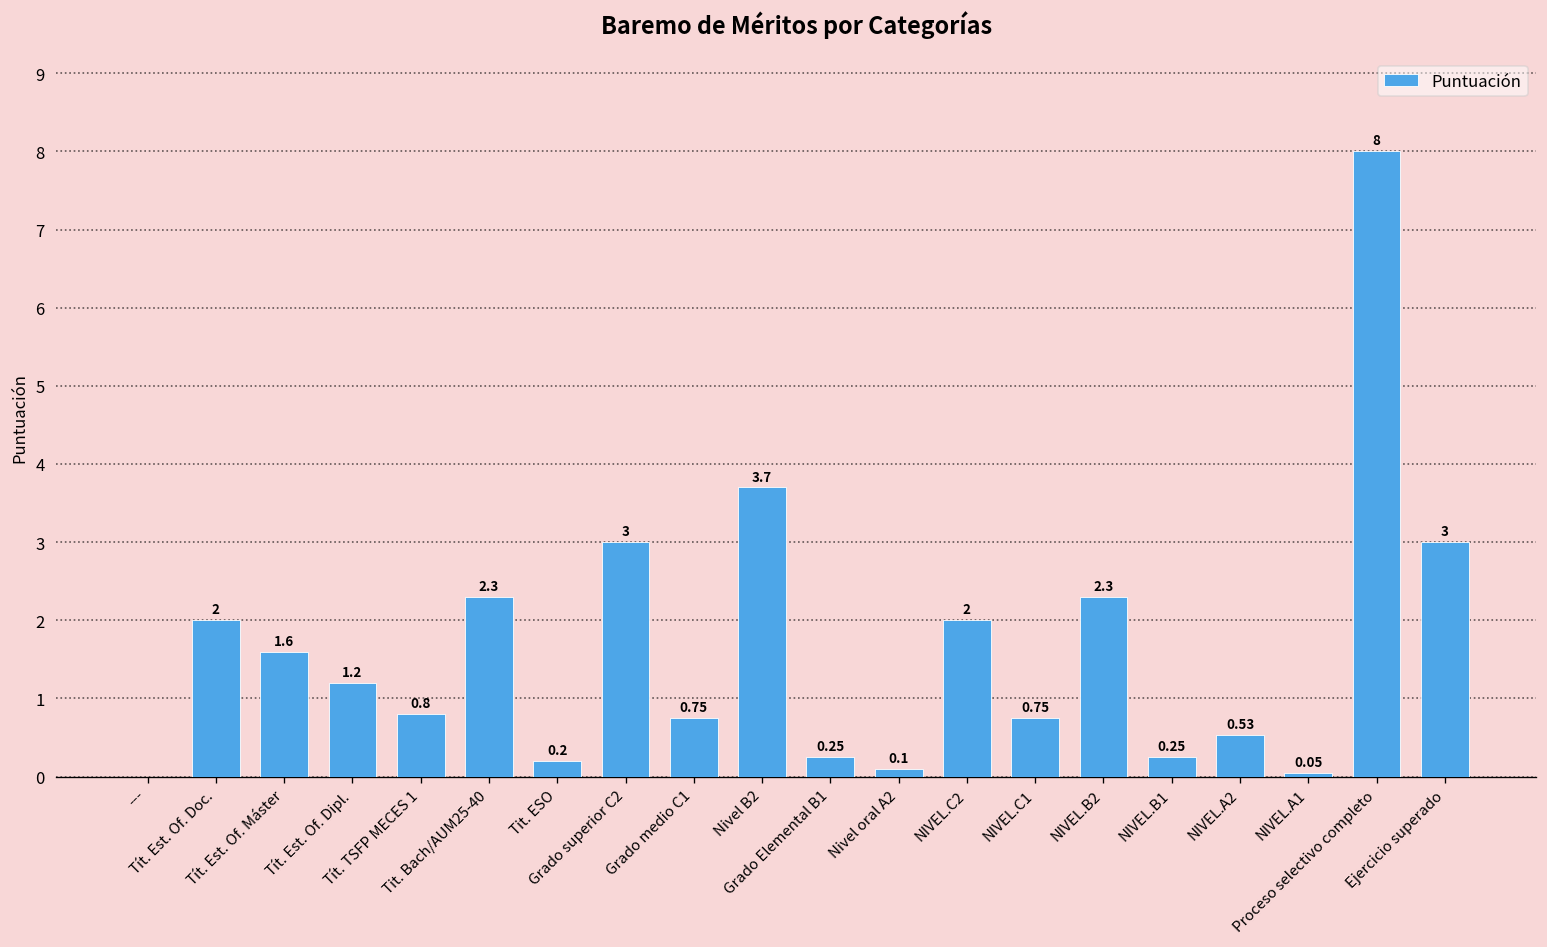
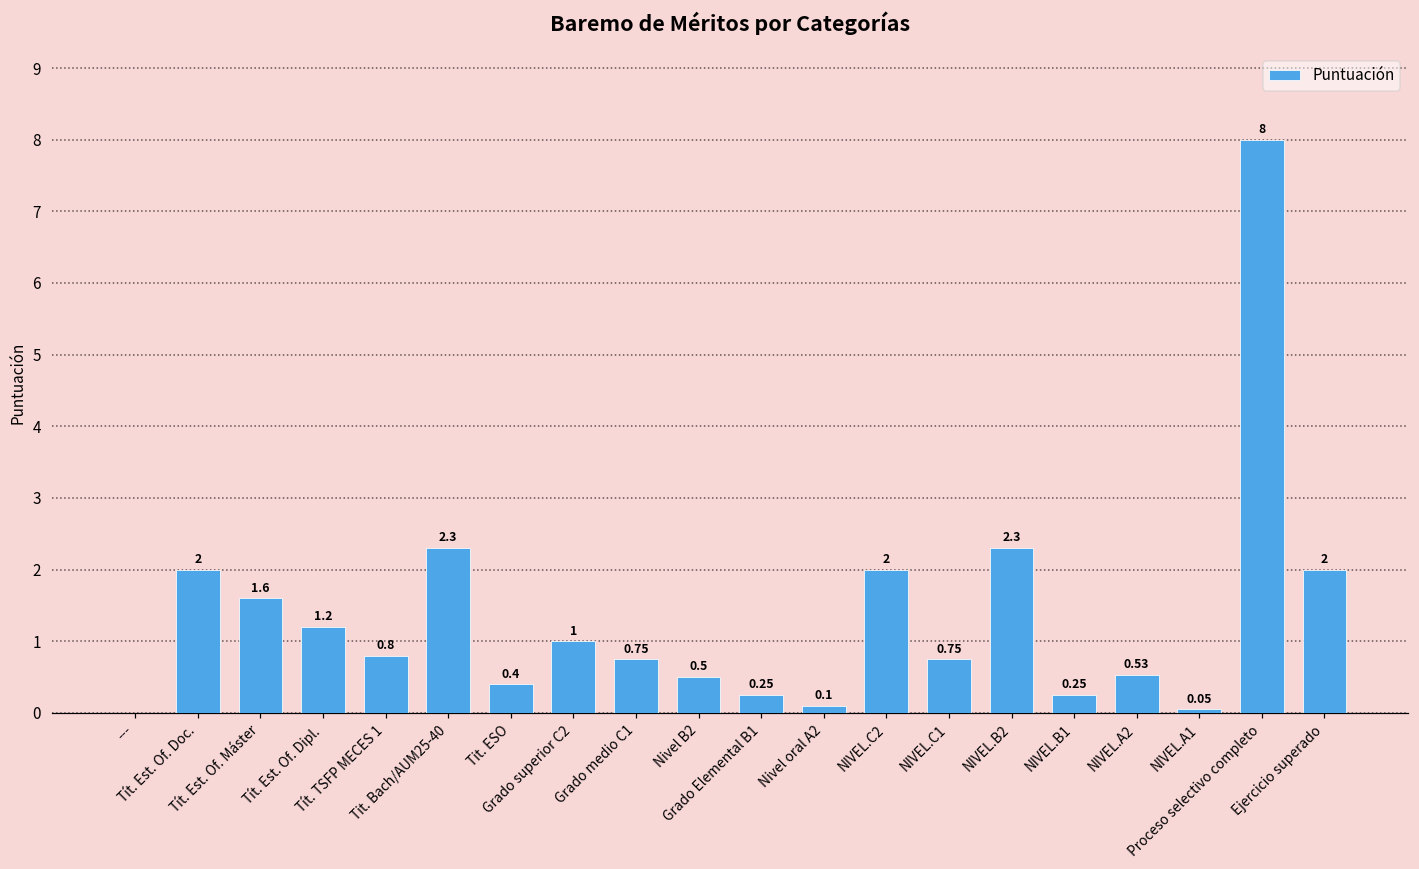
Tit. ESO: 0.2 -> 0.4
Grado superior C2: 3 -> 1
Nivel B2: 3.7 -> 0.5
Ejercicio superado: 3 -> 2
